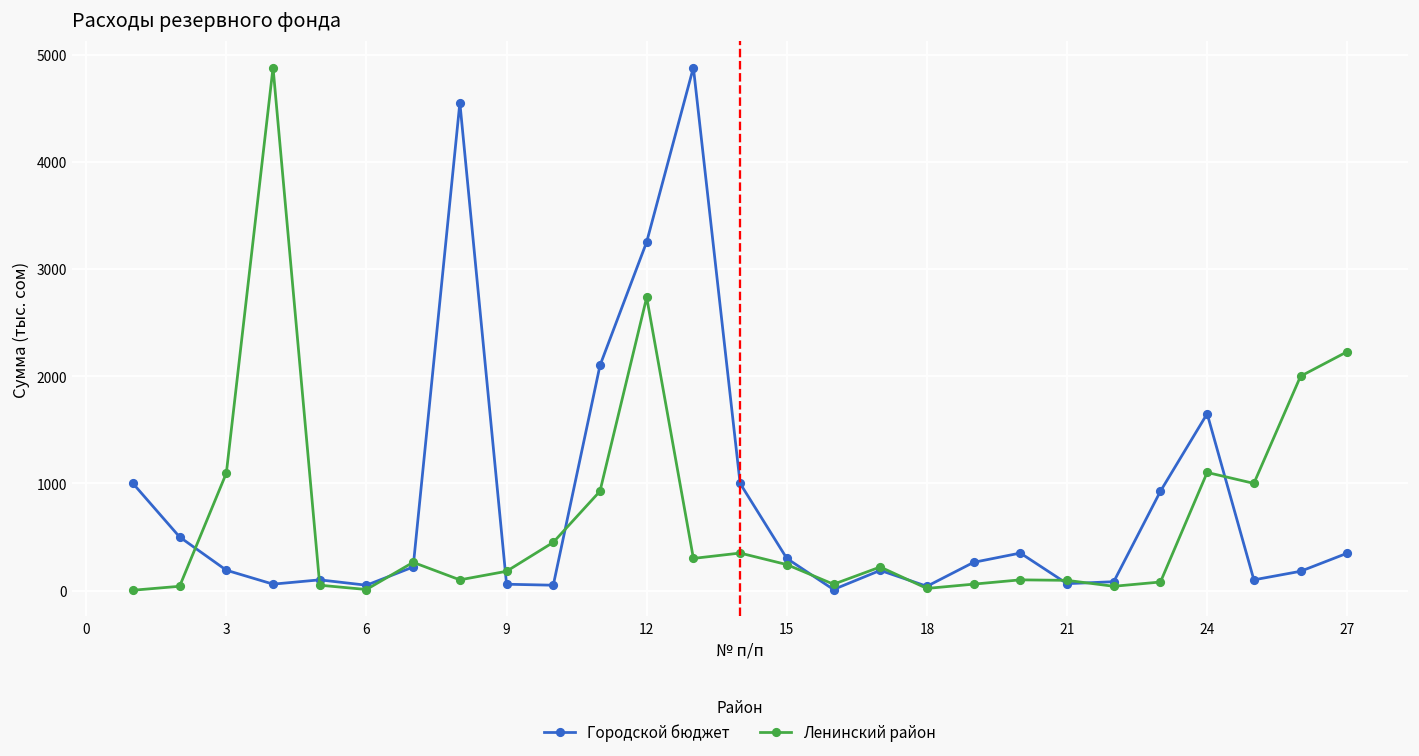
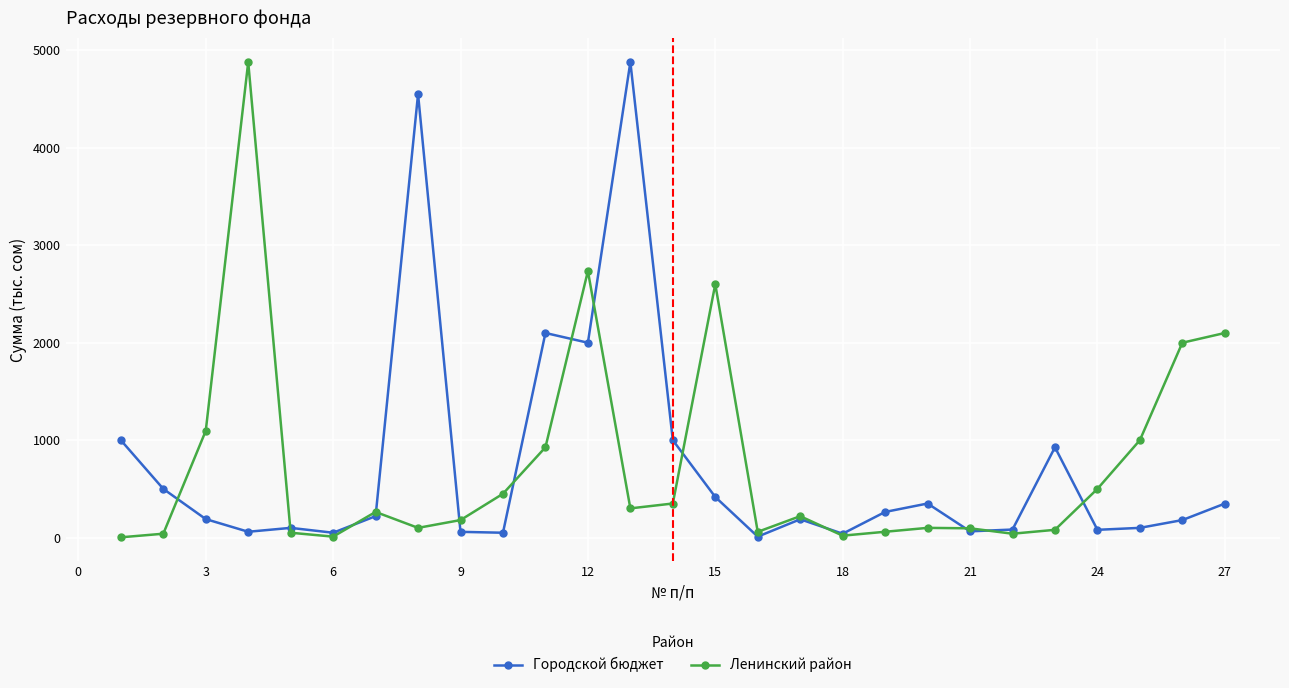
Городской бюджет, 12: 3300 -> 2000
Городской бюджет, 15: 300 -> 400
Ленинский район, 15: 200 -> 2600
Городской бюджет, 24: 1700 -> 100
Ленинский район, 24: 1100 -> 500
Ленинский район, 27: 2200 -> 2100
